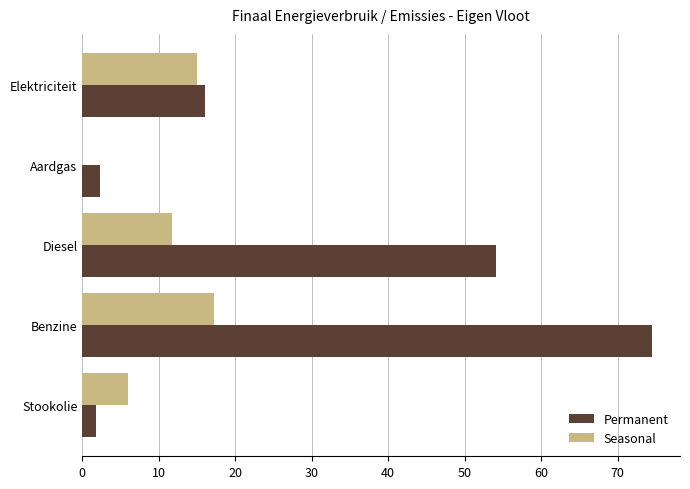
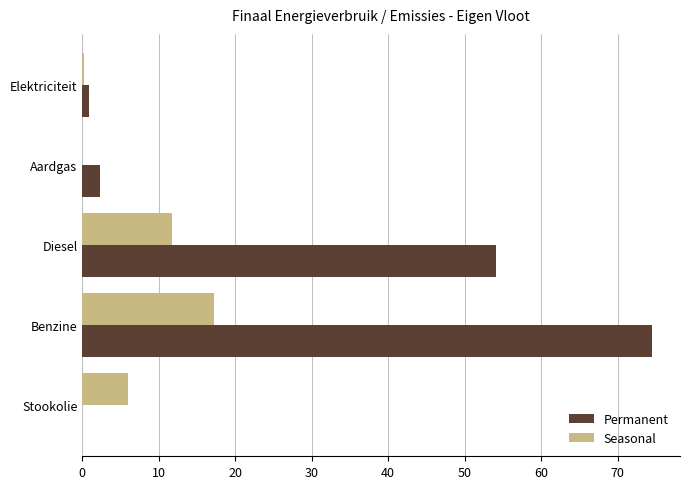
Seasonal, Elektriciteit: 15 -> 0
Permanent, Elektriciteit: 16 -> 1
Permanent, Stookolie: 2 -> 0
